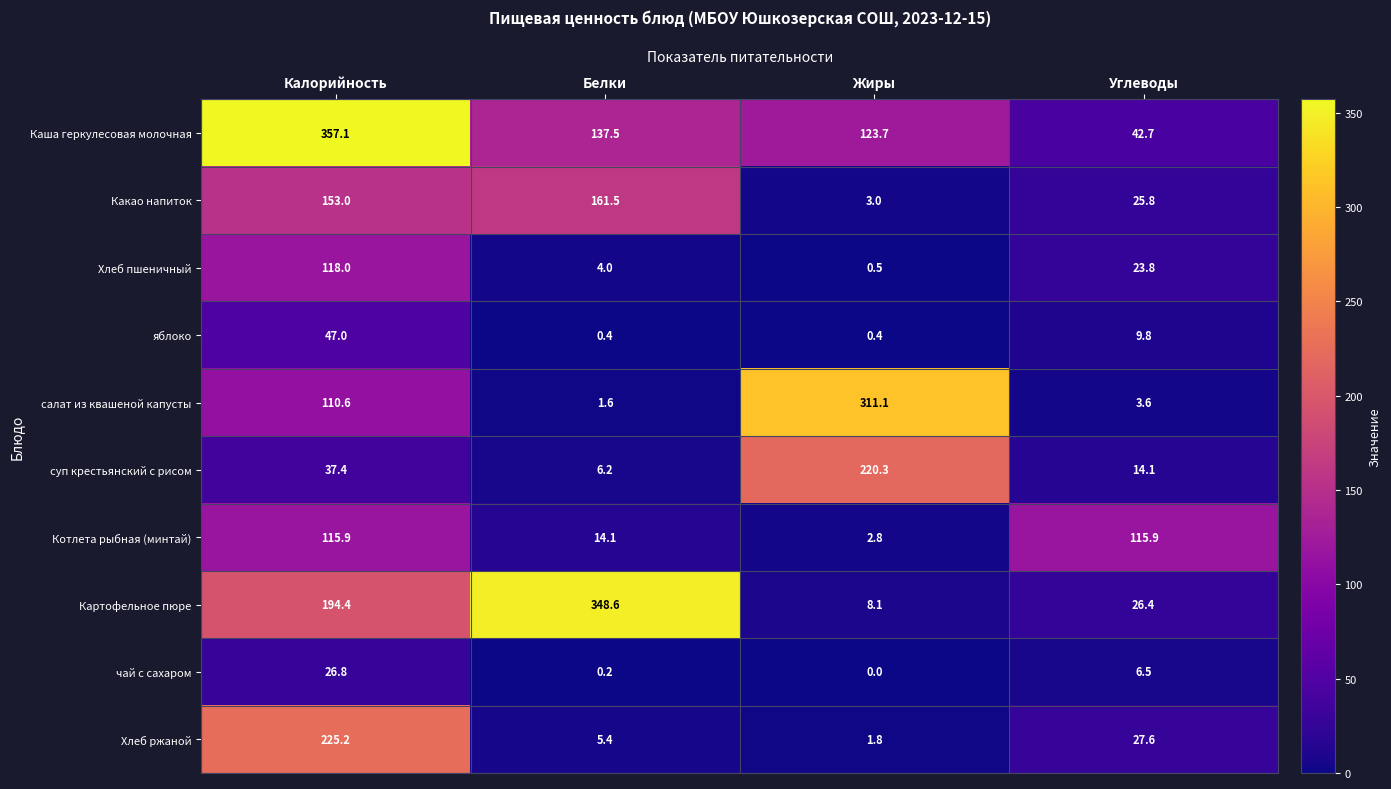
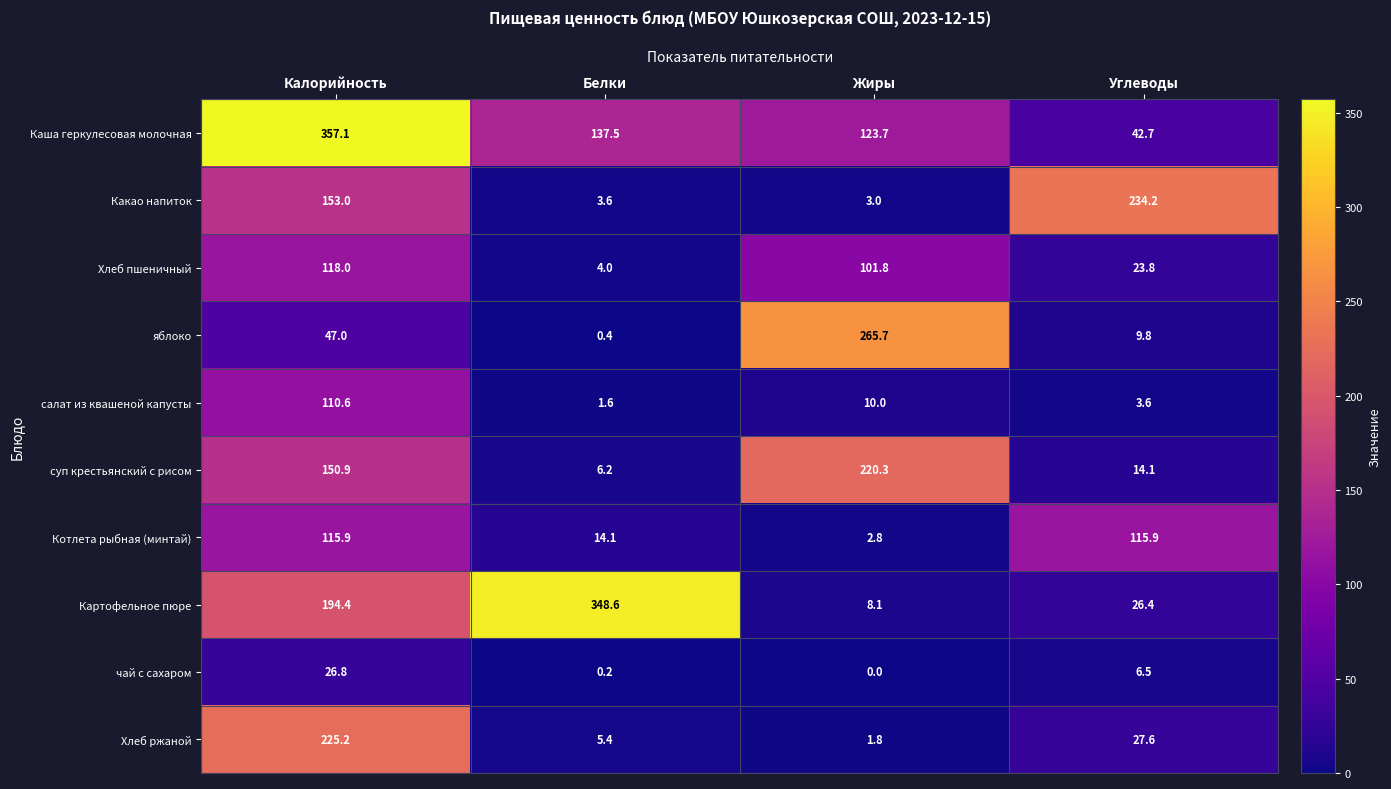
Какао напиток, Белки: 161.5 -> 3.6
Какао напиток, Углеводы: 25.8 -> 234.2
Хлеб пшеничный, Жиры: 0.5 -> 101.8
яблоко, Жиры: 0.4 -> 265.7
салат из квашеной капусты, Жиры: 311.1 -> 10.0
суп крестьянский с рисом, Калорийность: 37.4 -> 150.9
